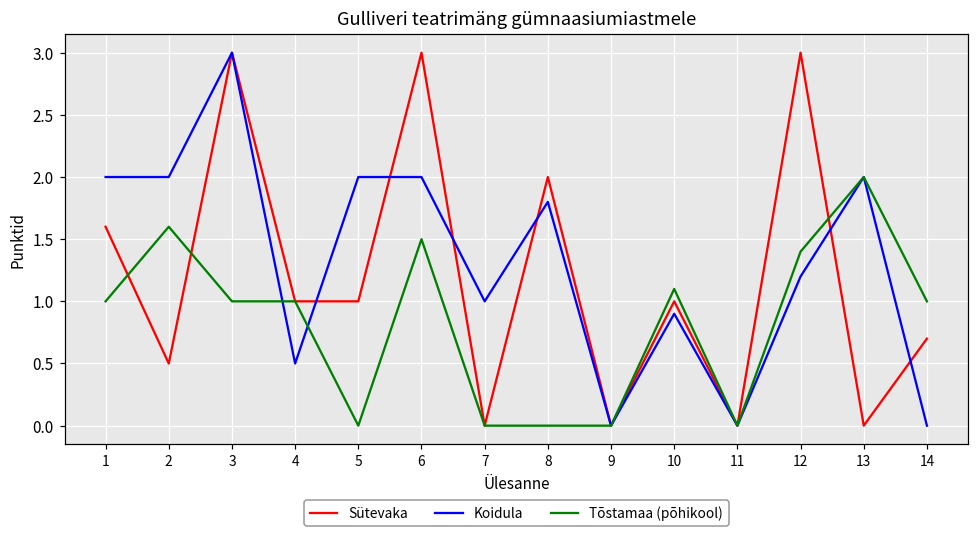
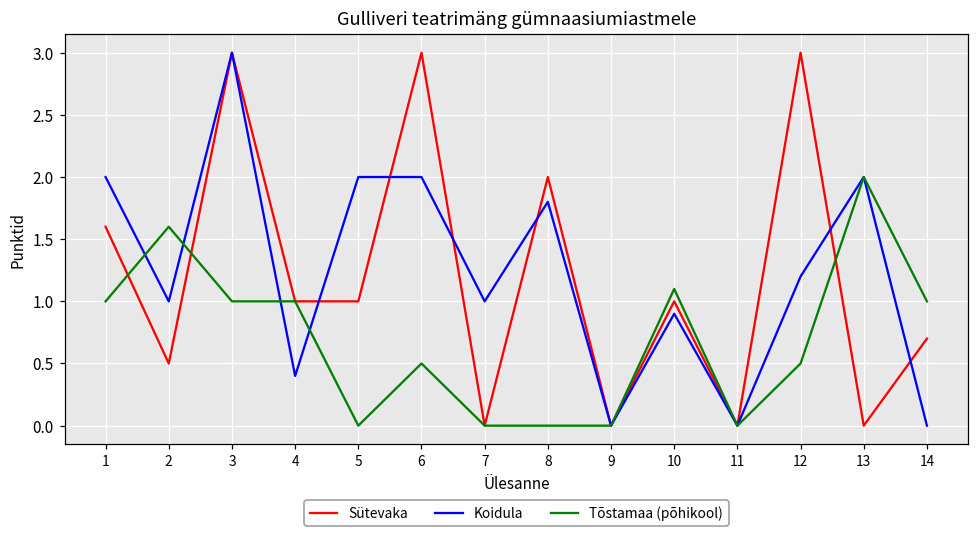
Koidula, 2: 2 -> 1
Koidula, 4: 0.5 -> 0.4
Tõstamaa (põhikool), 6: 1.5 -> 0.5
Tõstamaa (põhikool), 12: 1.4 -> 0.5
